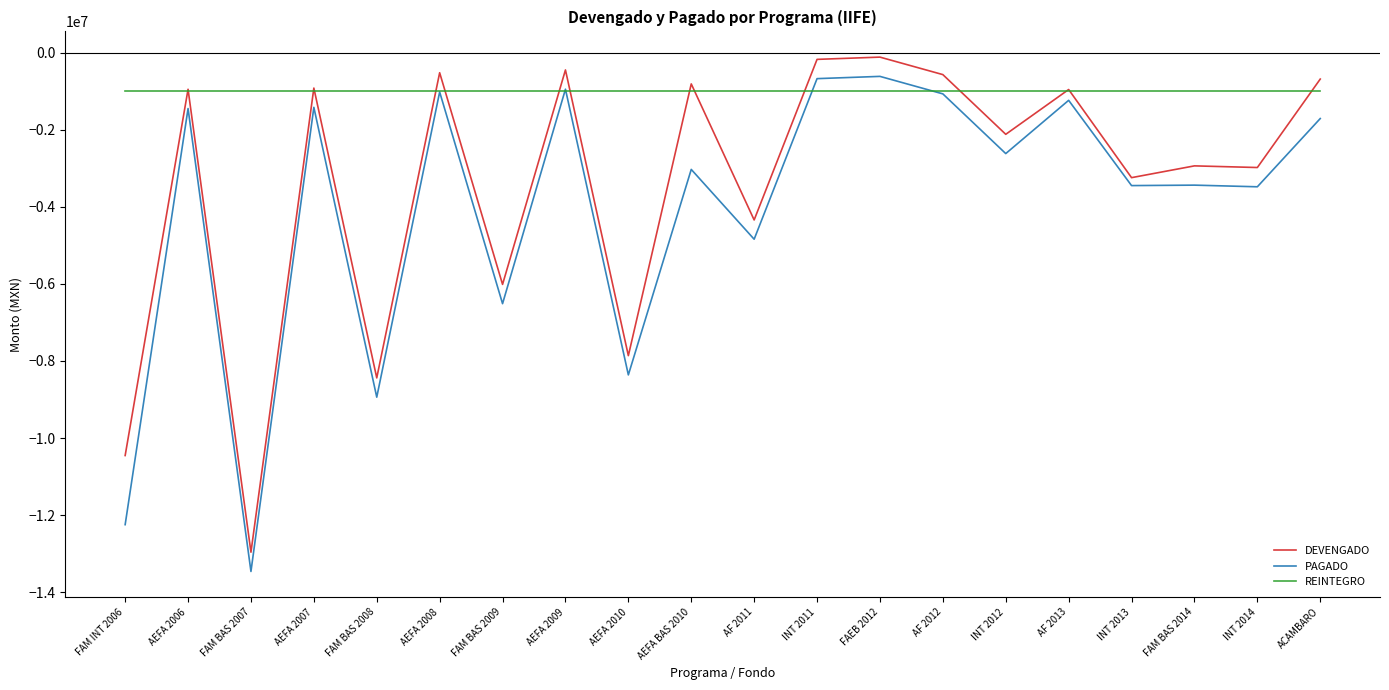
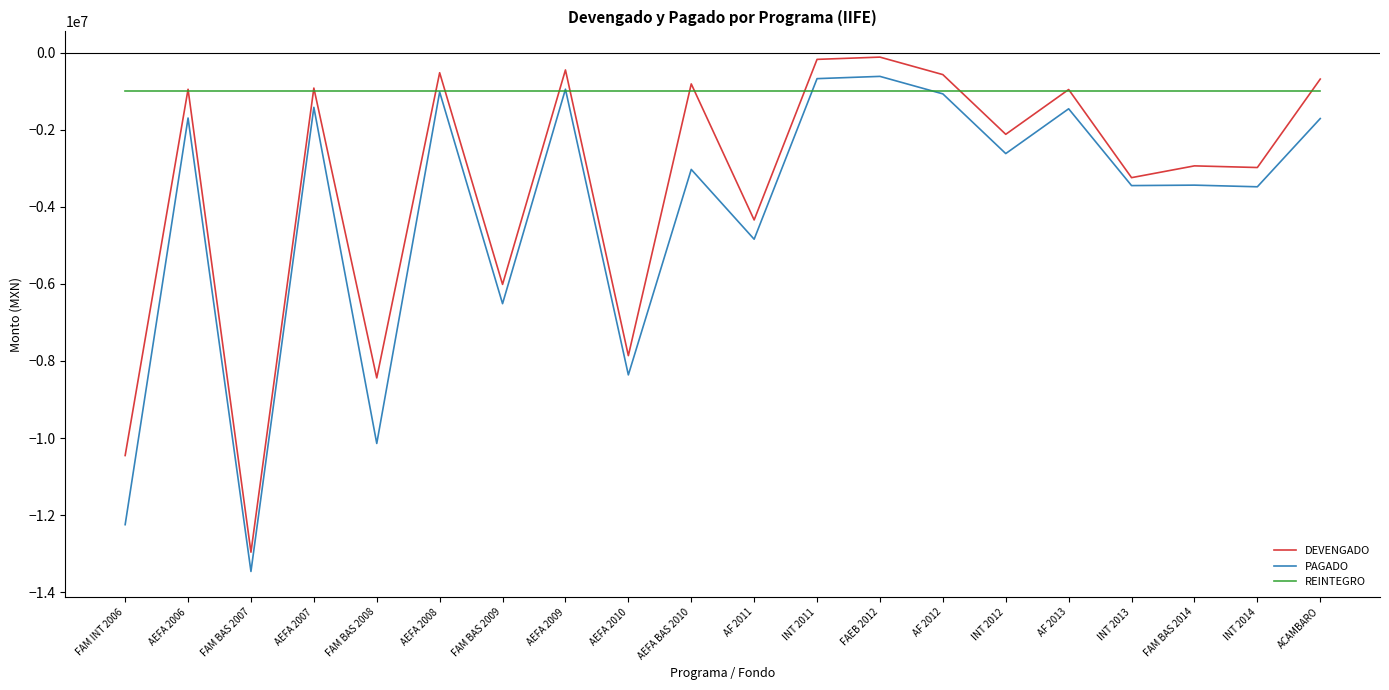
PAGADO, AEFA 2006: -1400000 -> -1700000
PAGADO, FAM BAS 2008: -8900000 -> -10100000
PAGADO, AF 2013: -1200000 -> -1500000
